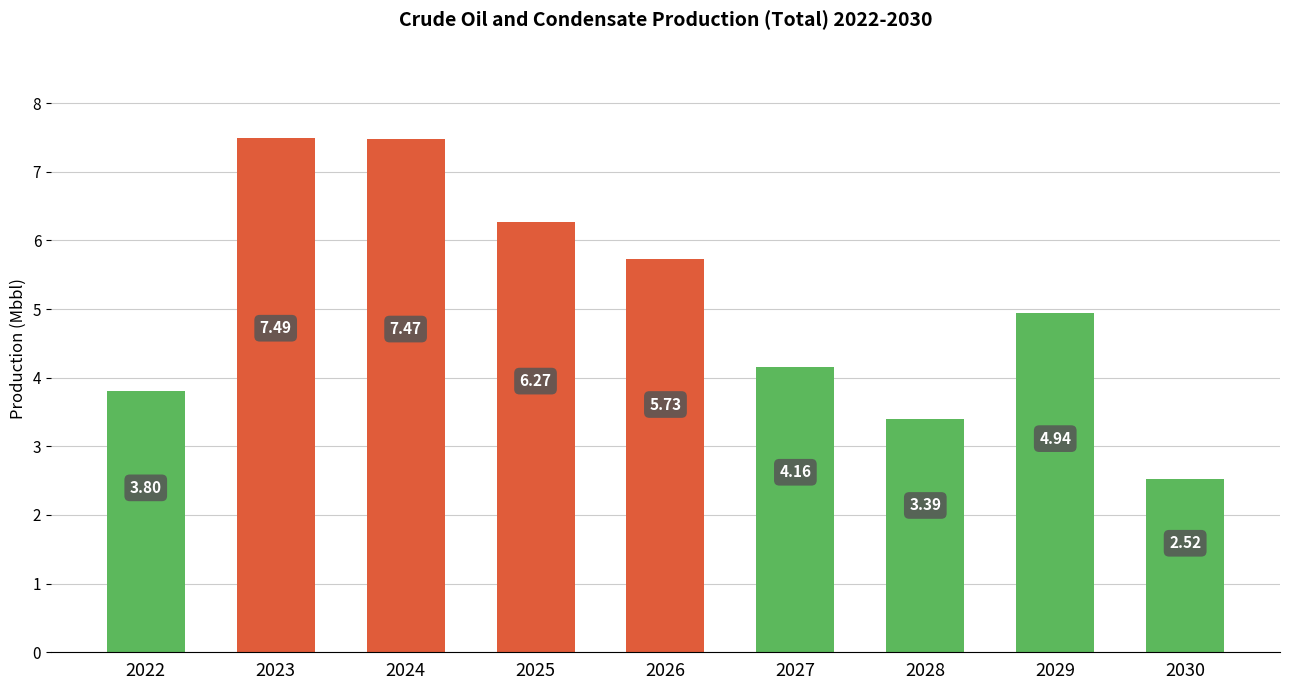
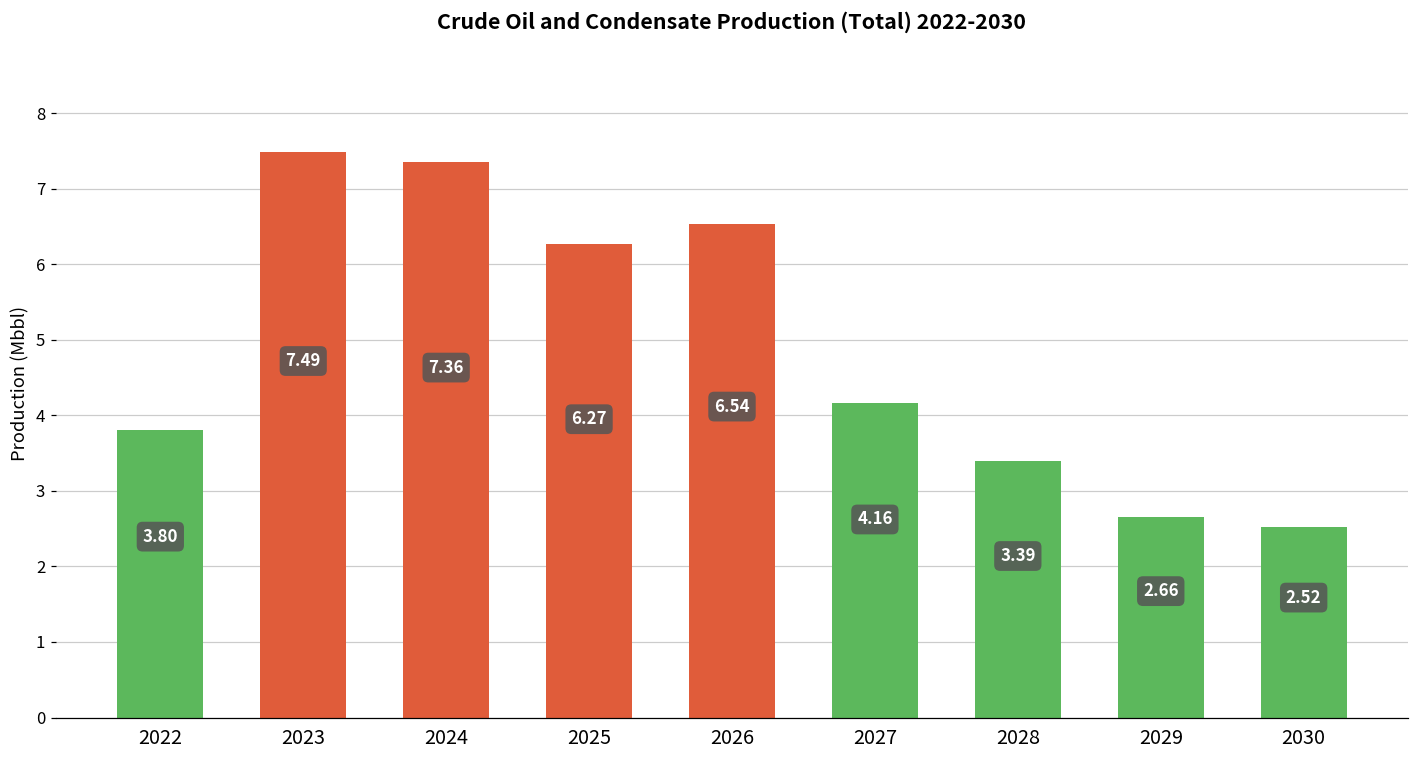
2024: 7.47 -> 7.36
2026: 5.73 -> 6.54
2029: 4.94 -> 2.66
